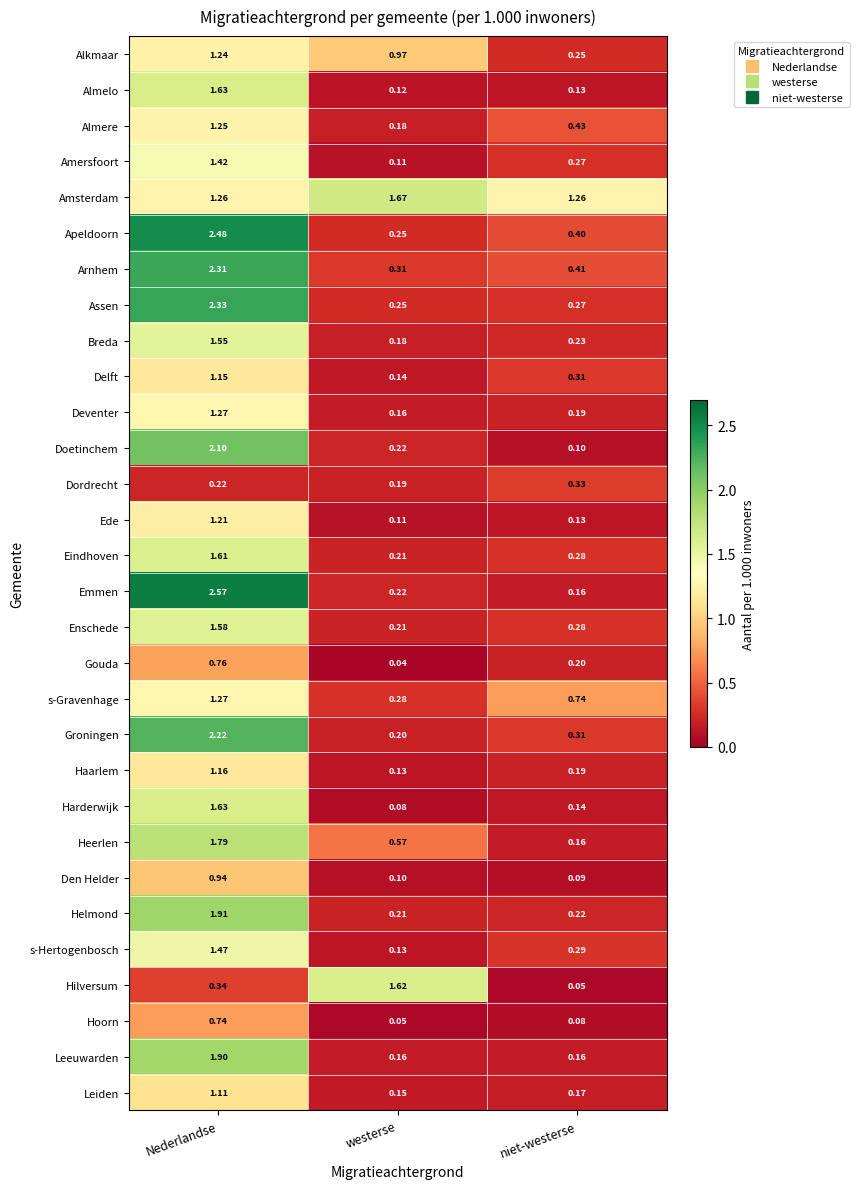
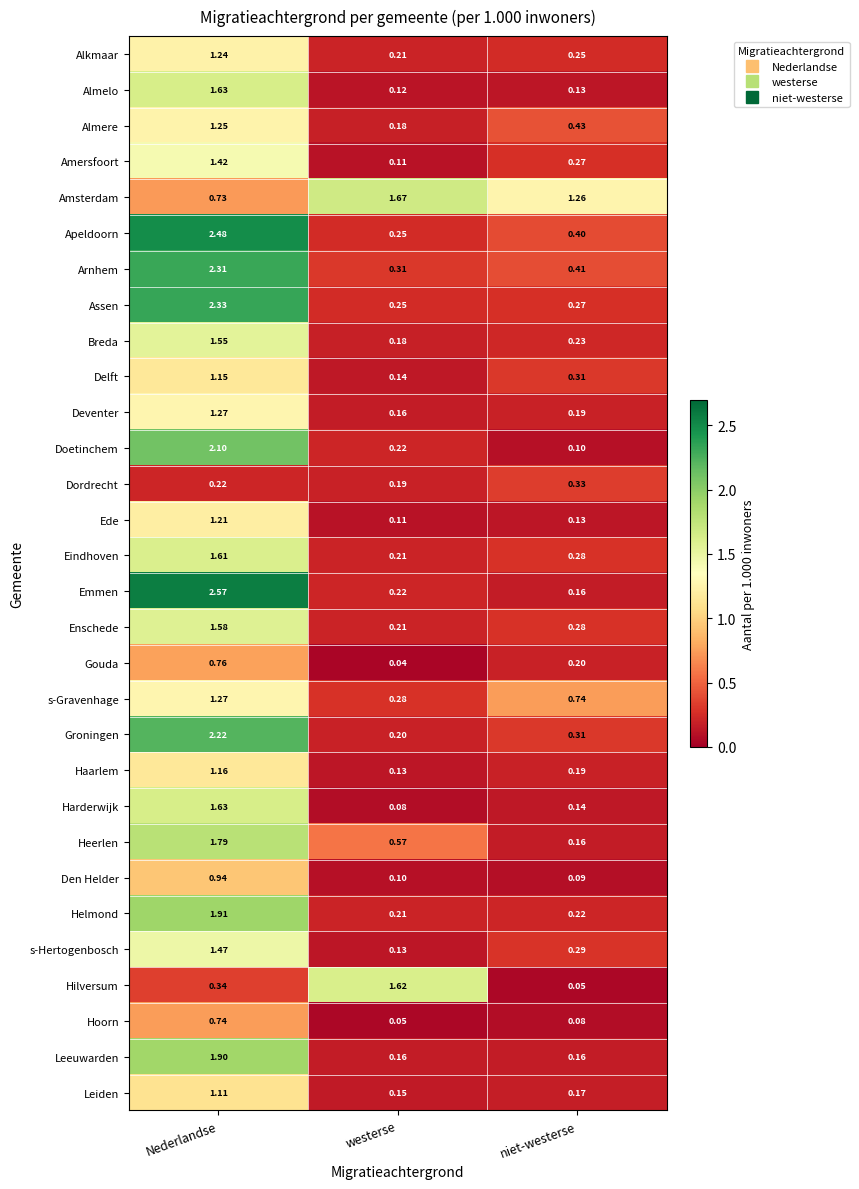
Alkmaar, westerse: 0.97 -> 0.21
Amsterdam, Nederlandse: 1.26 -> 0.73
